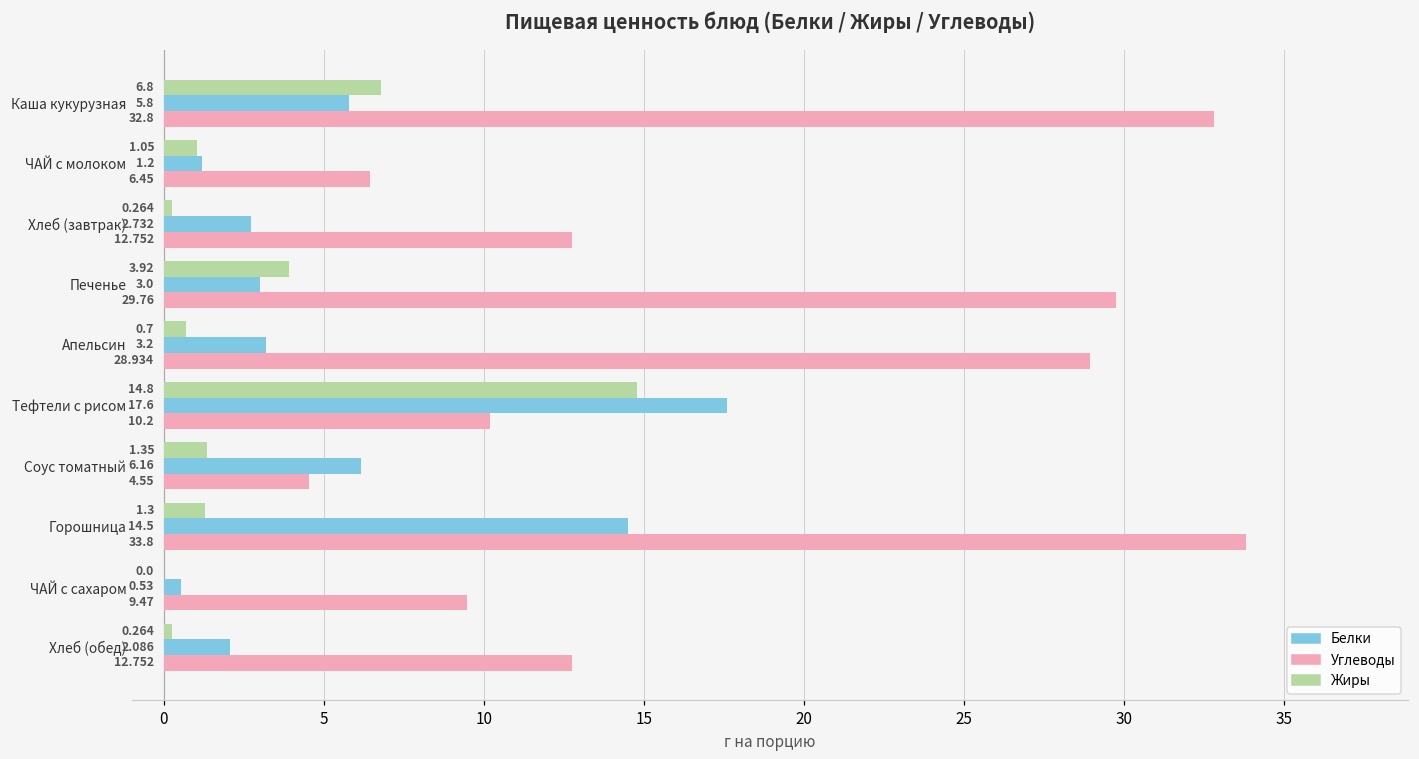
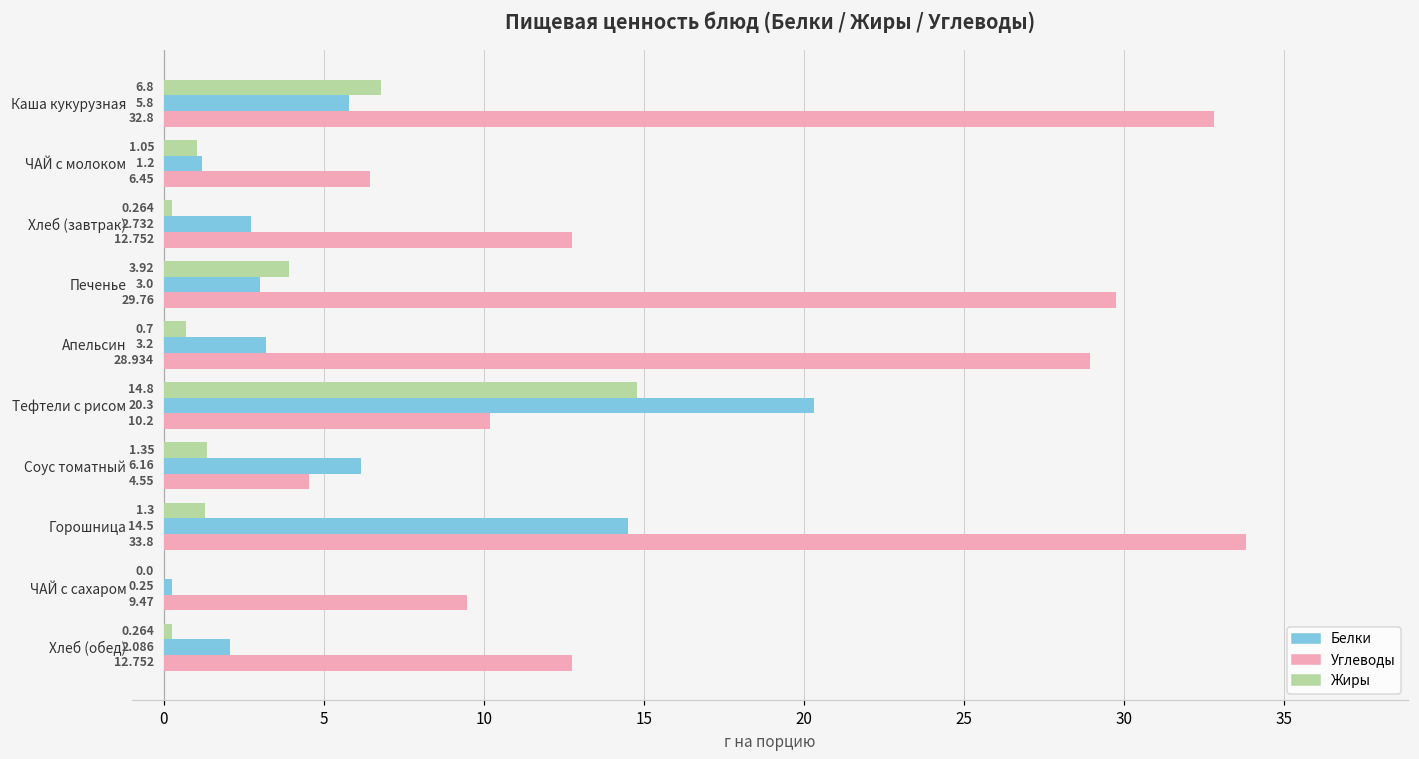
Белки, Тефтели с рисом: 17.6 -> 20.3
Белки, ЧАЙ с сахаром: 0.53 -> 0.25
